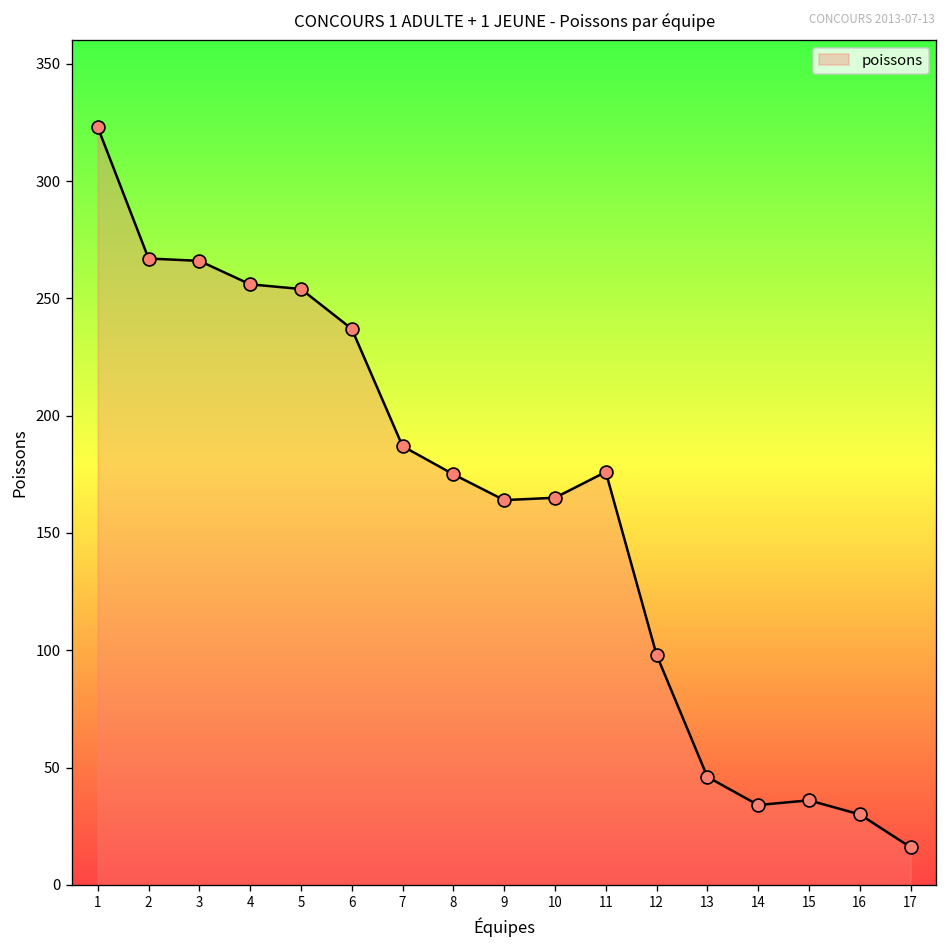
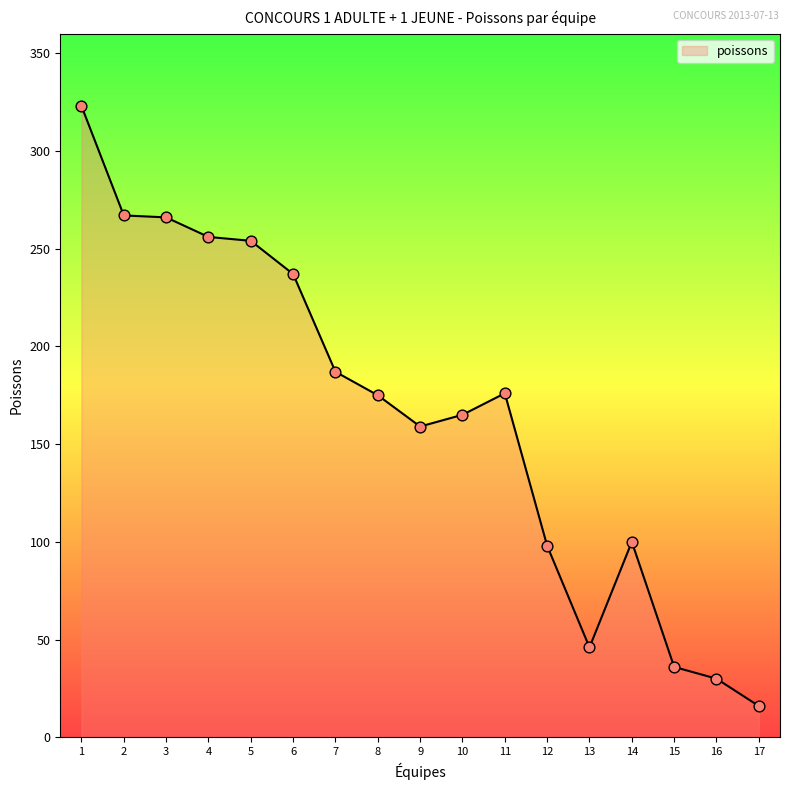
9: 164 -> 159
14: 34 -> 100
